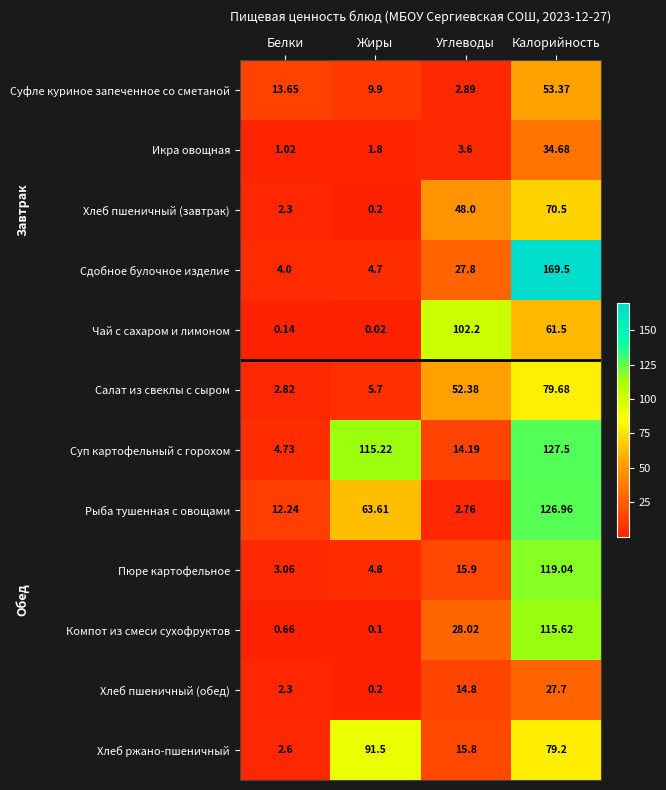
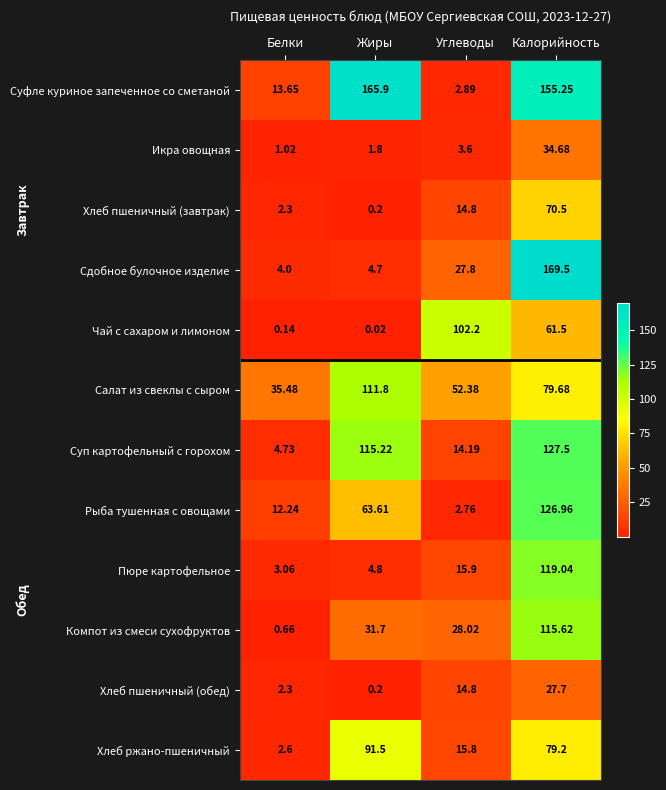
Суфле куриное запеченное со сметаной, Жиры: 9.9 -> 165.9
Суфле куриное запеченное со сметаной, Калорийность: 53.37 -> 155.25
Хлеб пшеничный (завтрак), Углеводы: 48.0 -> 14.8
Салат из свеклы с сыром, Белки: 2.82 -> 35.48
Салат из свеклы с сыром, Жиры: 5.7 -> 111.8
Компот из смеси сухофруктов, Жиры: 0.1 -> 31.7
